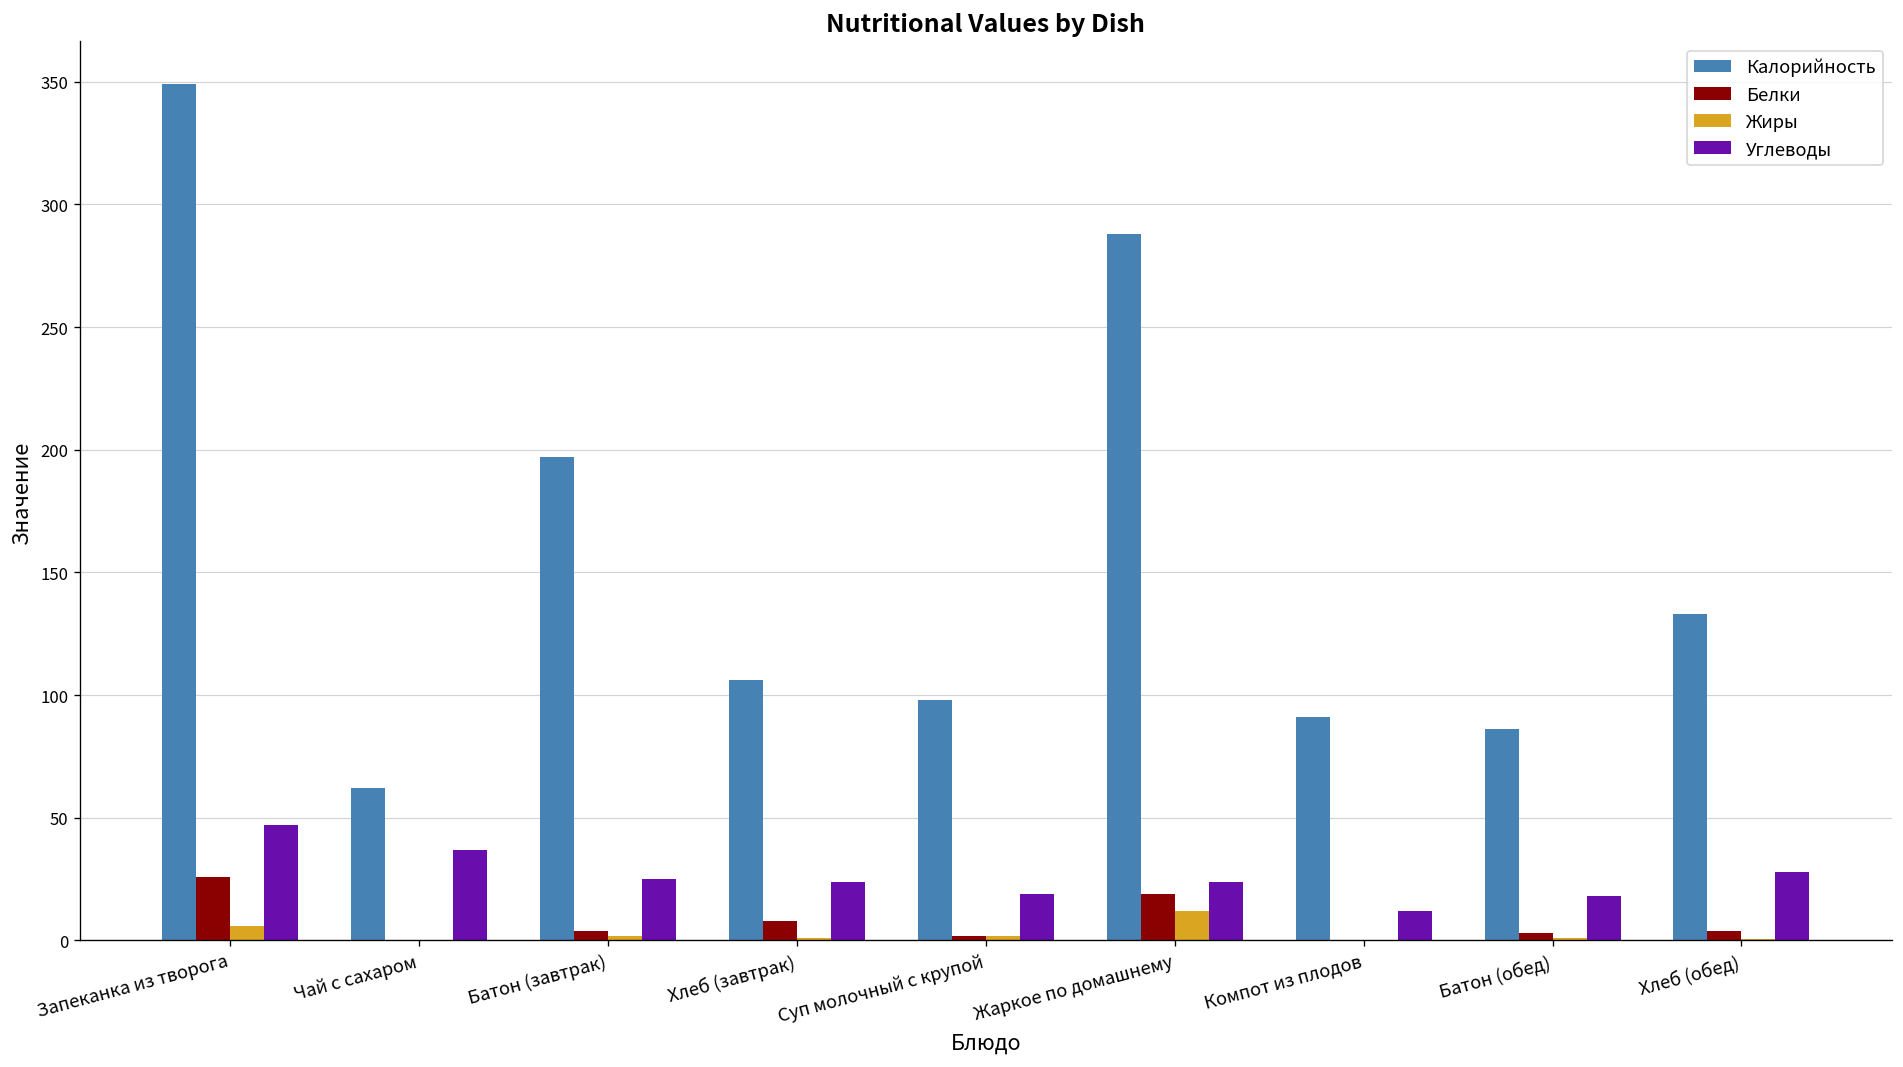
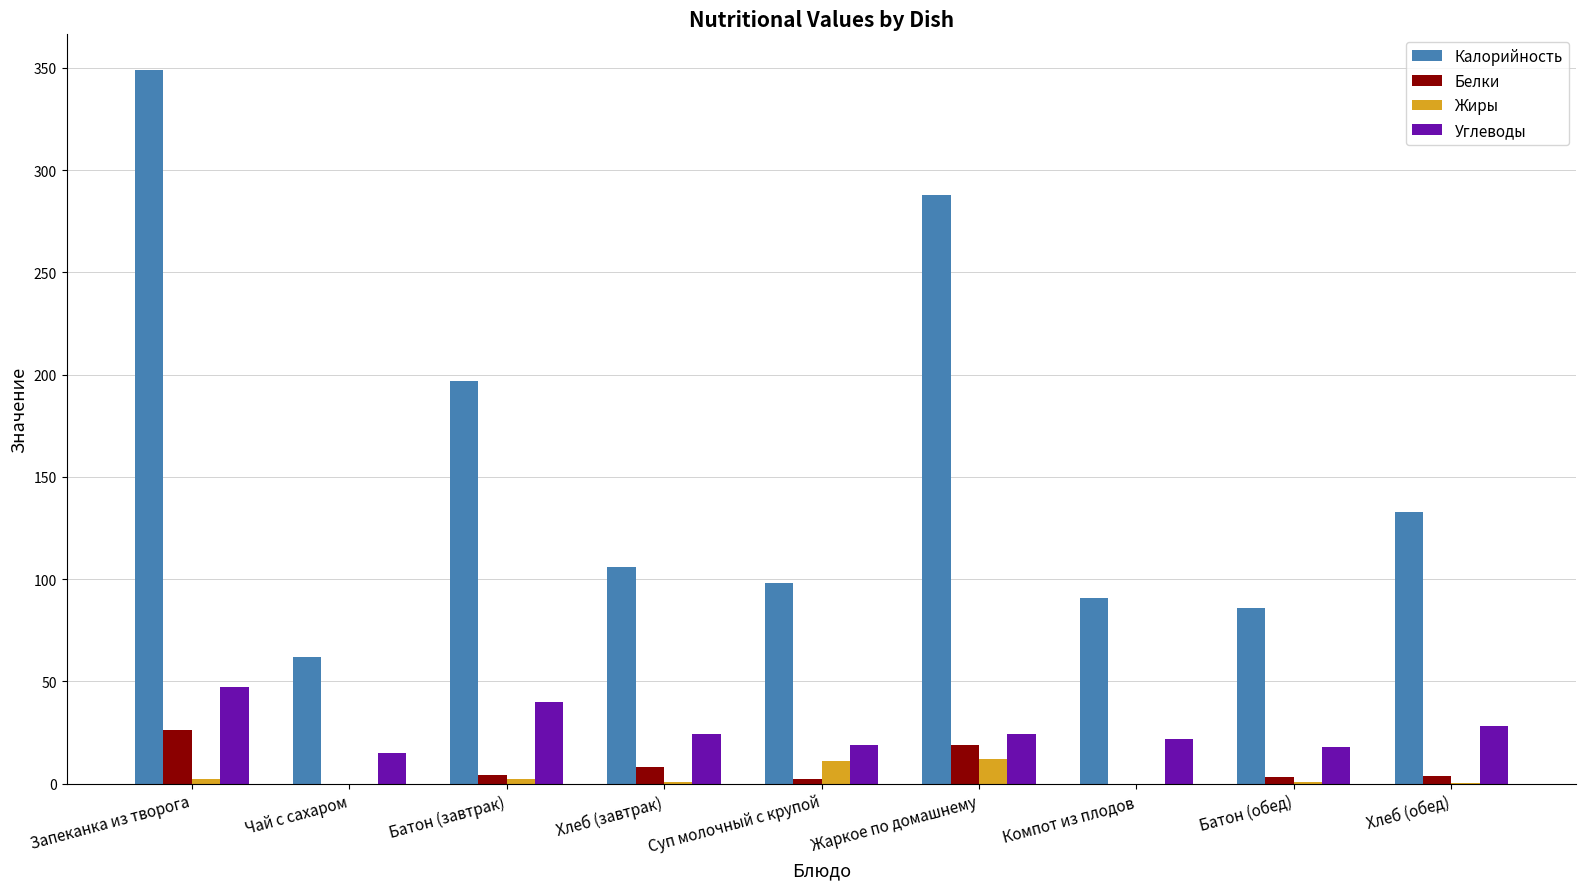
Жиры, Запеканка из творога: 6 -> 2
Углеводы, Чай с сахаром: 37 -> 15
Углеводы, Батон (завтрак): 25 -> 40
Жиры, Суп молочный с крупой: 2 -> 11
Углеводы, Компот из плодов: 12 -> 22
